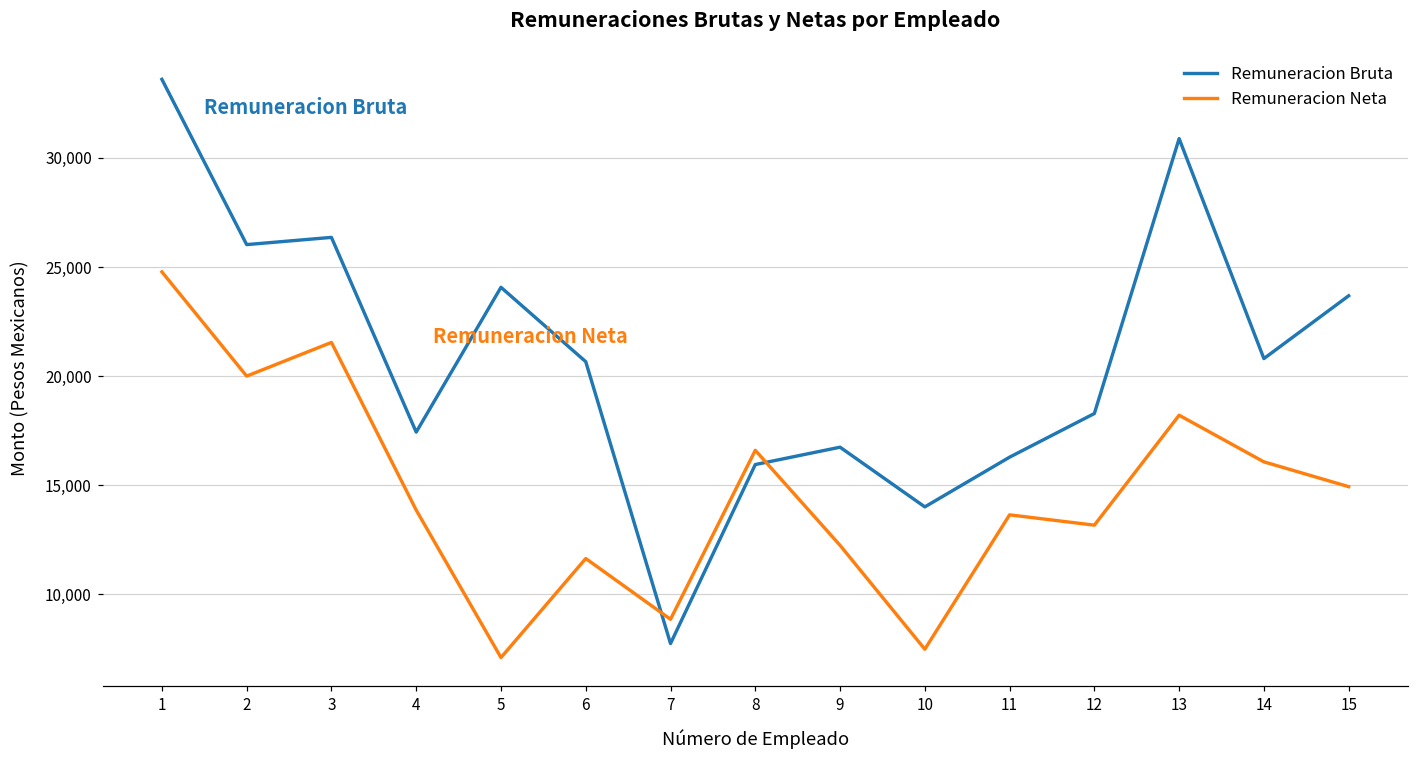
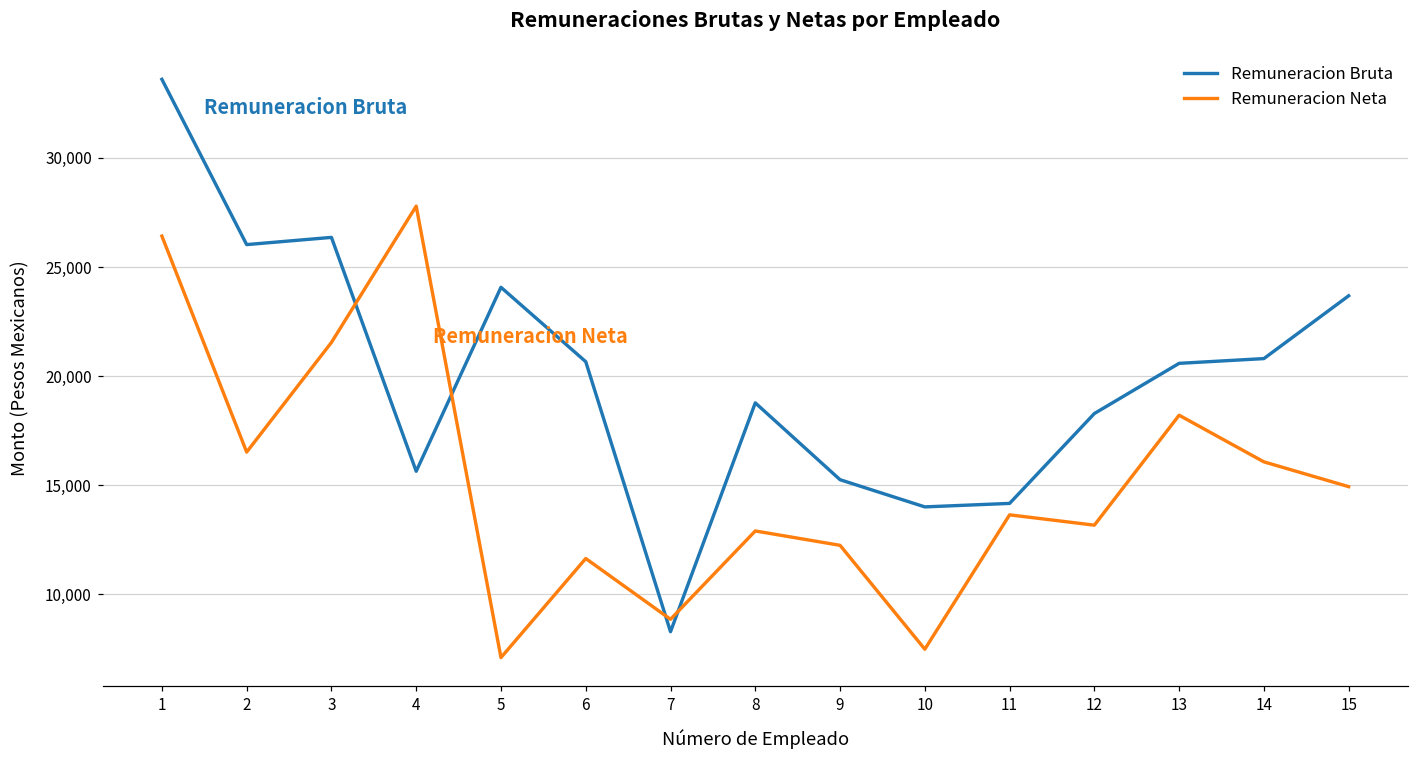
Remuneracion Neta, 1: 24,800 -> 26,400
Remuneracion Neta, 2: 20,000 -> 16,500
Remuneracion Bruta, 4: 17,400 -> 15,600
Remuneracion Neta, 4: 13,900 -> 27,800
Remuneracion Bruta, 7: 7,700 -> 8,300
Remuneracion Bruta, 8: 15,900 -> 18,800
Remuneracion Neta, 8: 16,600 -> 12,900
Remuneracion Bruta, 9: 16,700 -> 15,200
Remuneracion Bruta, 11: 16,300 -> 14,200
Remuneracion Bruta, 13: 30,900 -> 20,600
